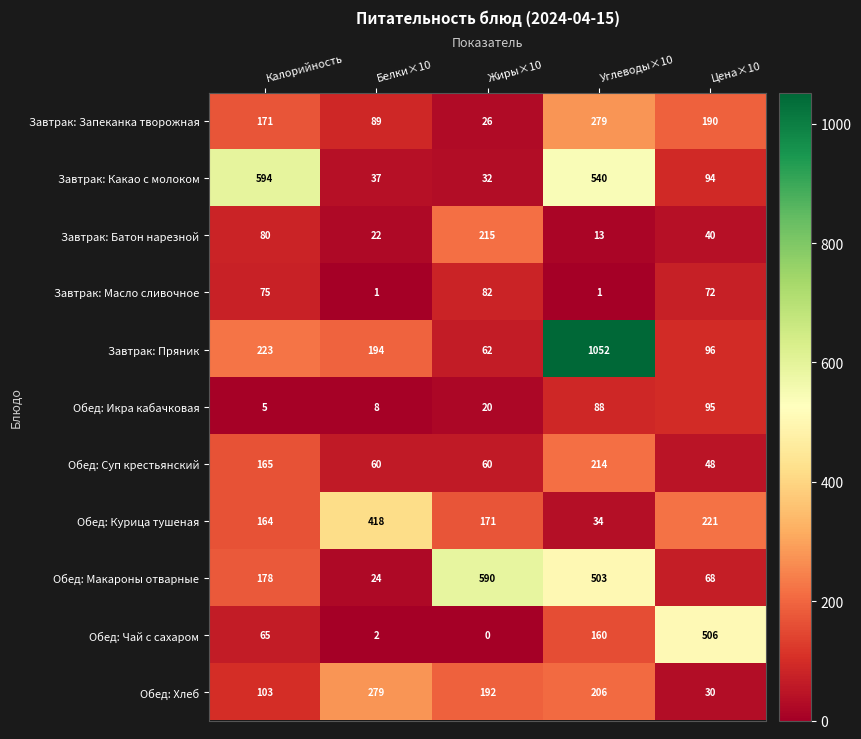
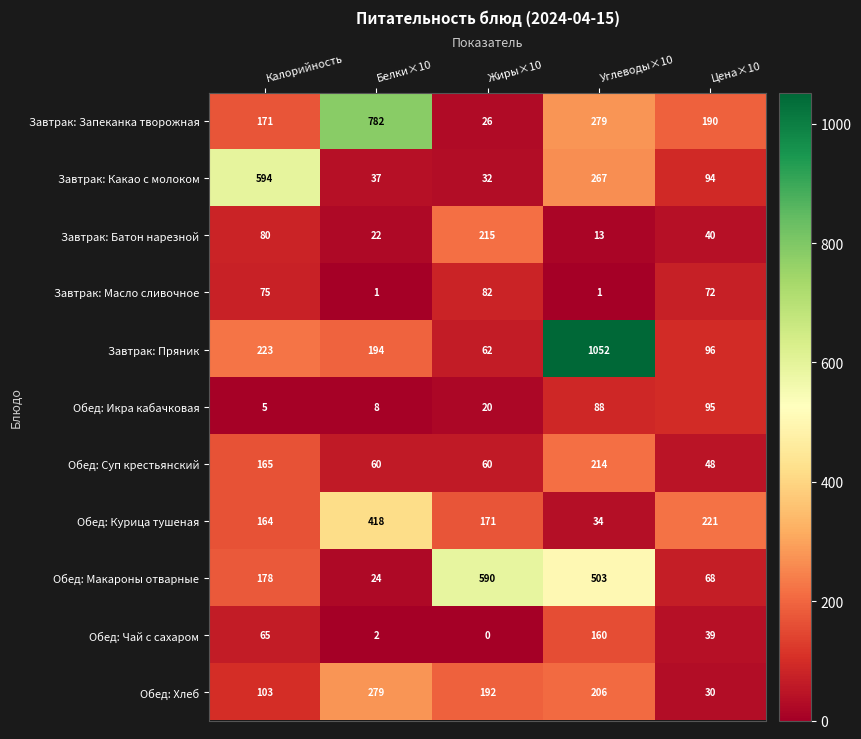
Завтрак: Запеканка творожная, Белки×10: 89 -> 782
Завтрак: Какао с молоком, Углеводы×10: 540 -> 267
Обед: Чай с сахаром, Цена×10: 506 -> 39
